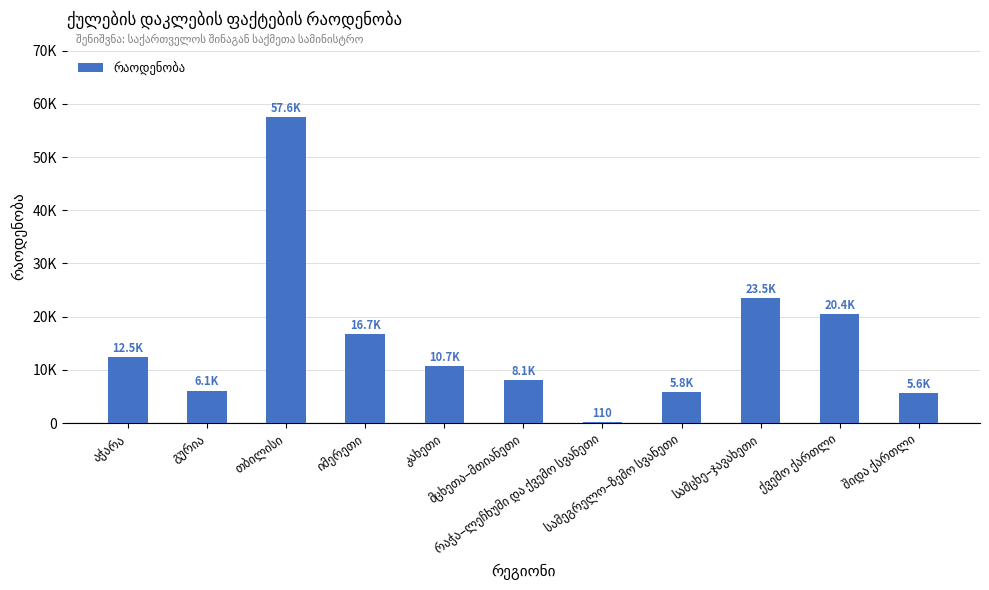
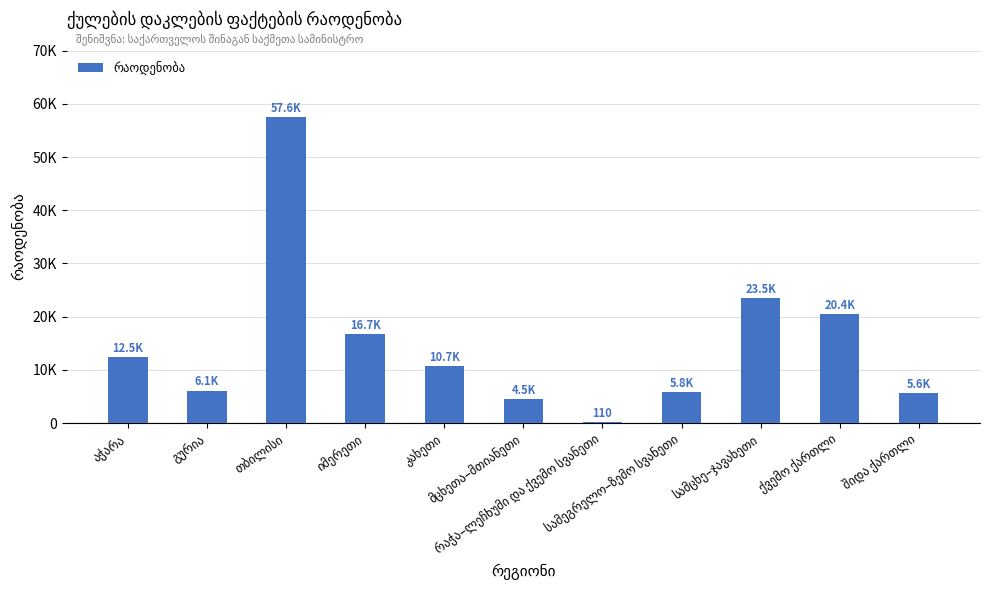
მცხეთა–მთიანეთი: 8.1K -> 4.5K
